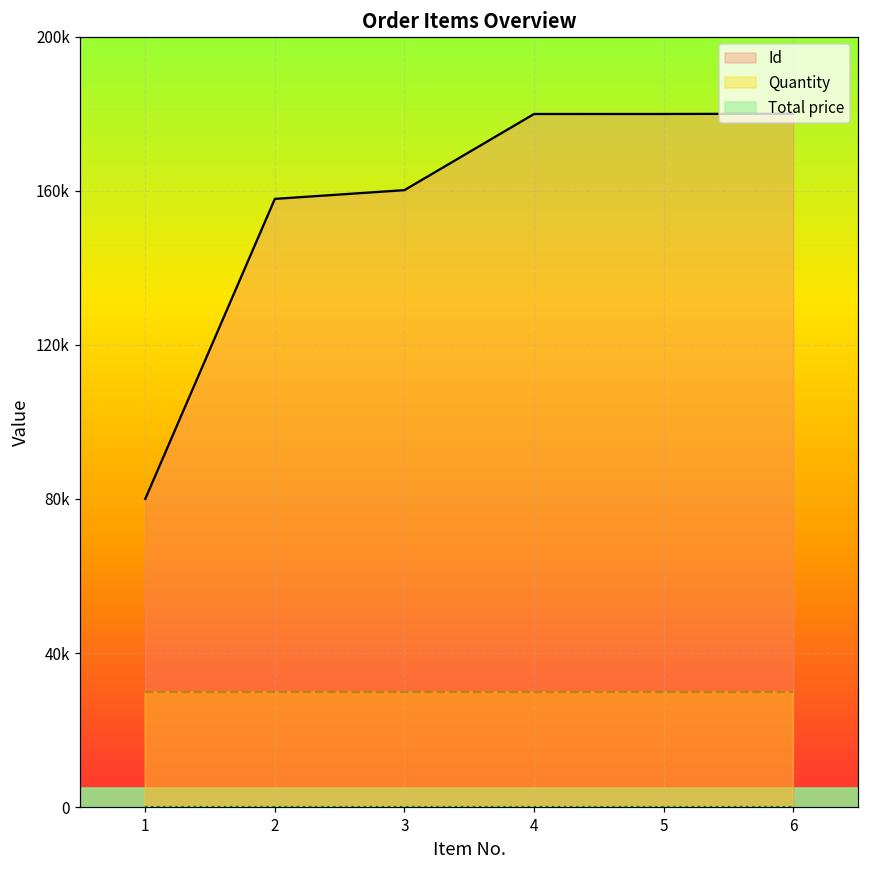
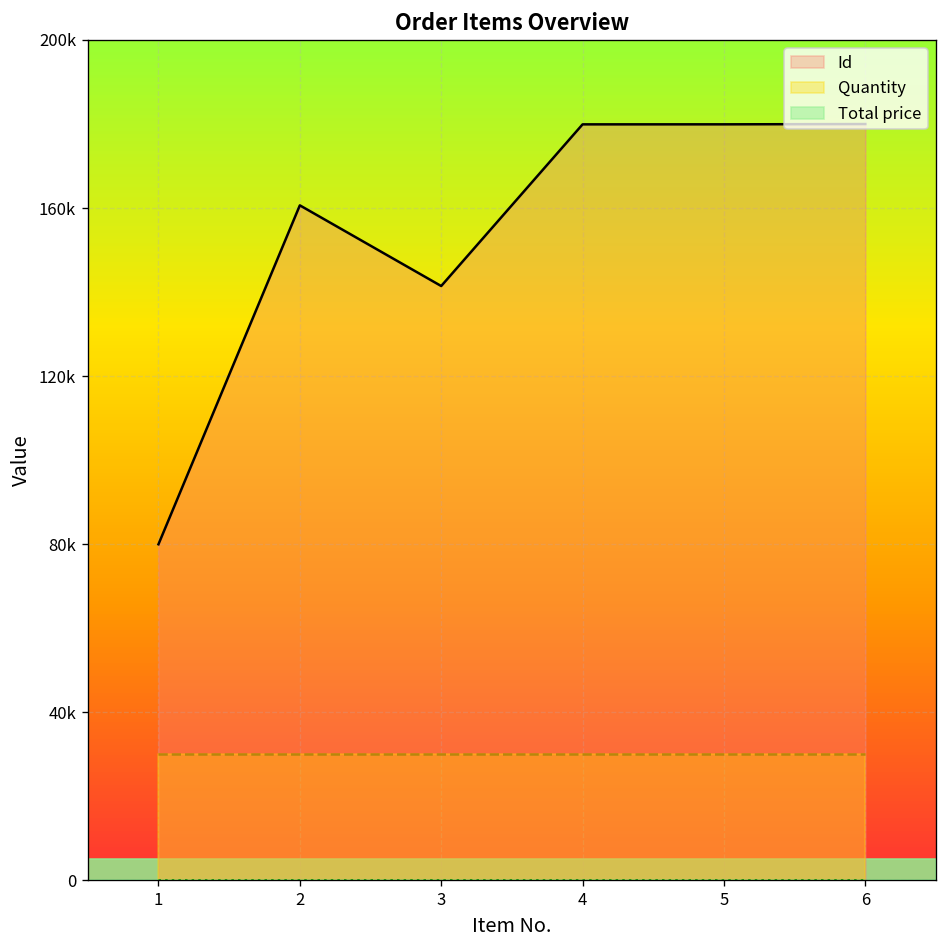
Id, 2: 158000 -> 161000
Id, 3: 160000 -> 141000
